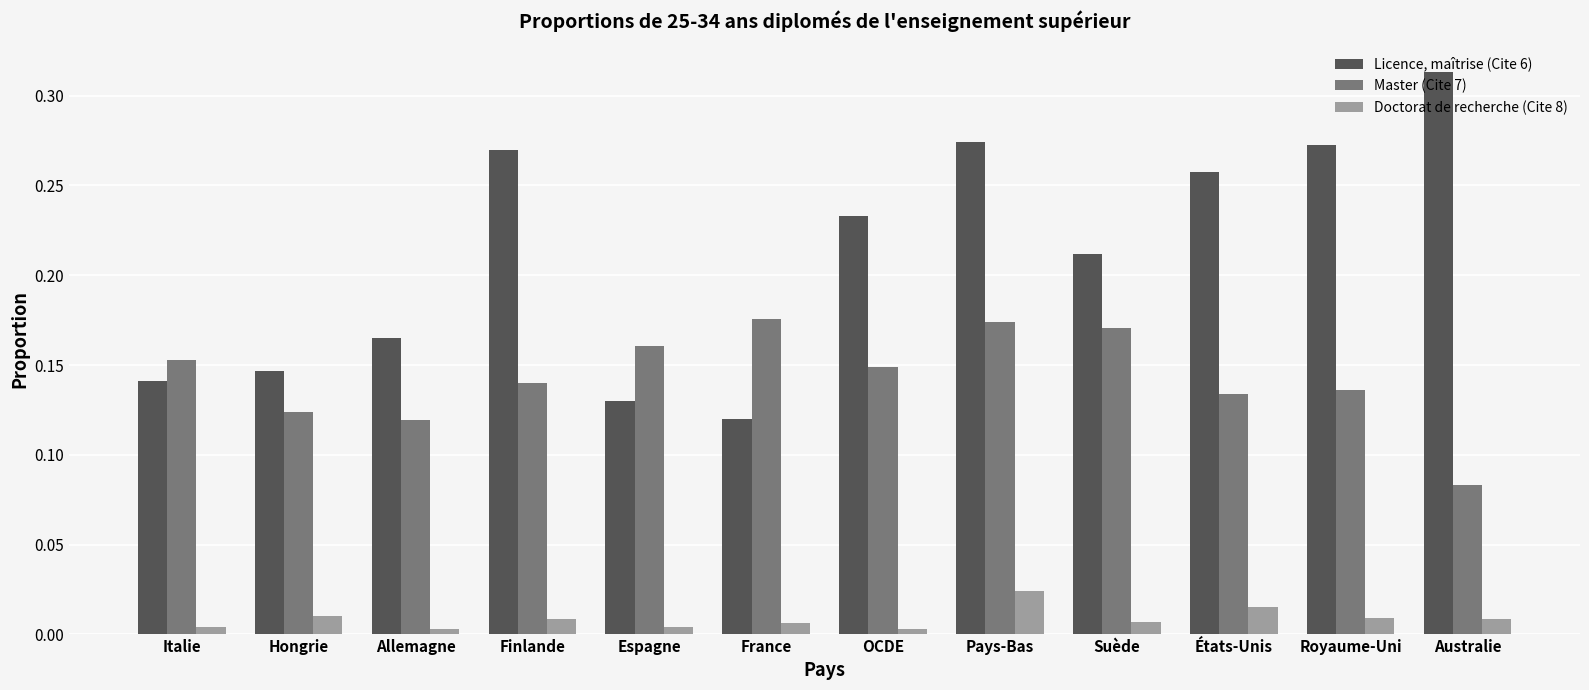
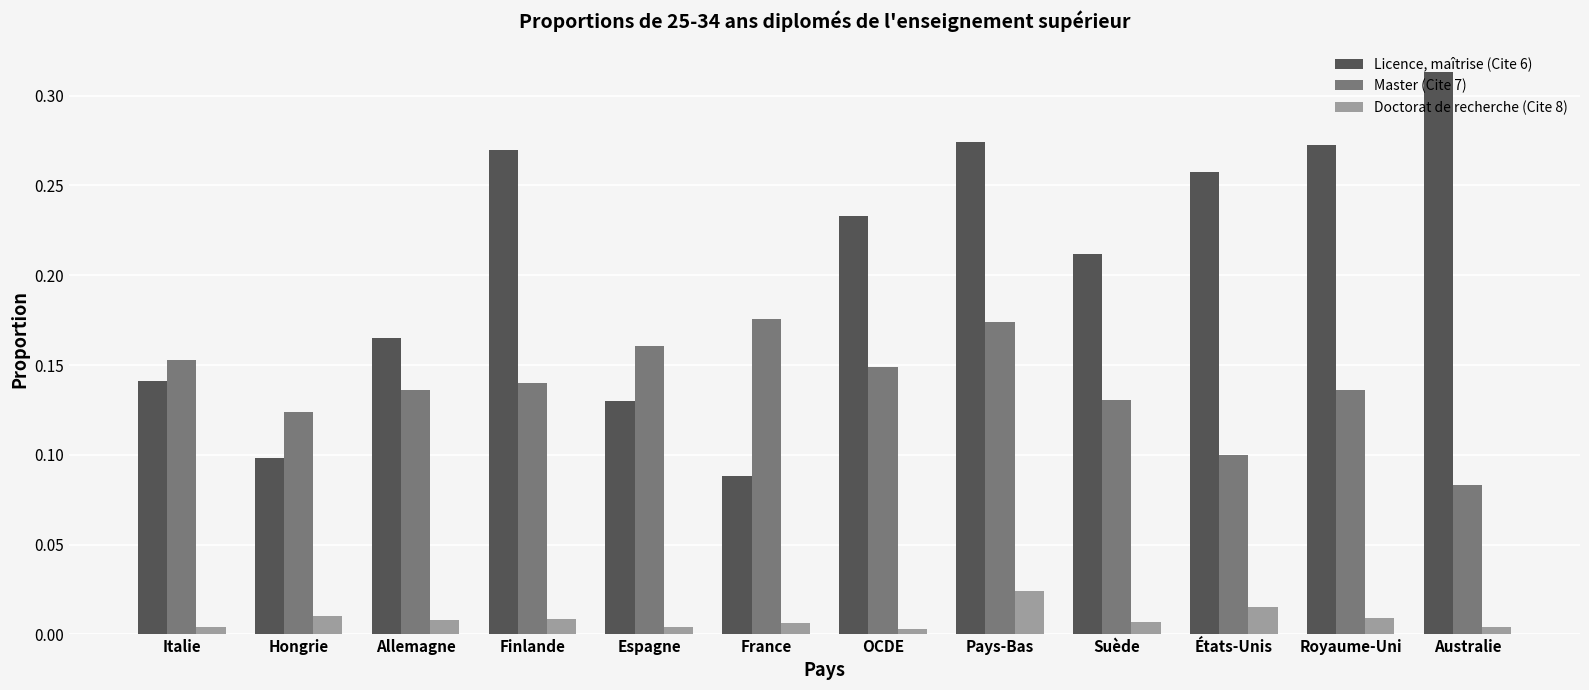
Licence, maîtrise (Cite 6), Hongrie: 0.146 -> 0.098
Master (Cite 7), Allemagne: 0.120 -> 0.136
Doctorat de recherche (Cite 8), Allemagne: 0.003 -> 0.008
Licence, maîtrise (Cite 6), France: 0.120 -> 0.088
Master (Cite 7), Suède: 0.171 -> 0.130
Master (Cite 7), États-Unis: 0.134 -> 0.100
Doctorat de recherche (Cite 8), Australie: 0.008 -> 0.004
